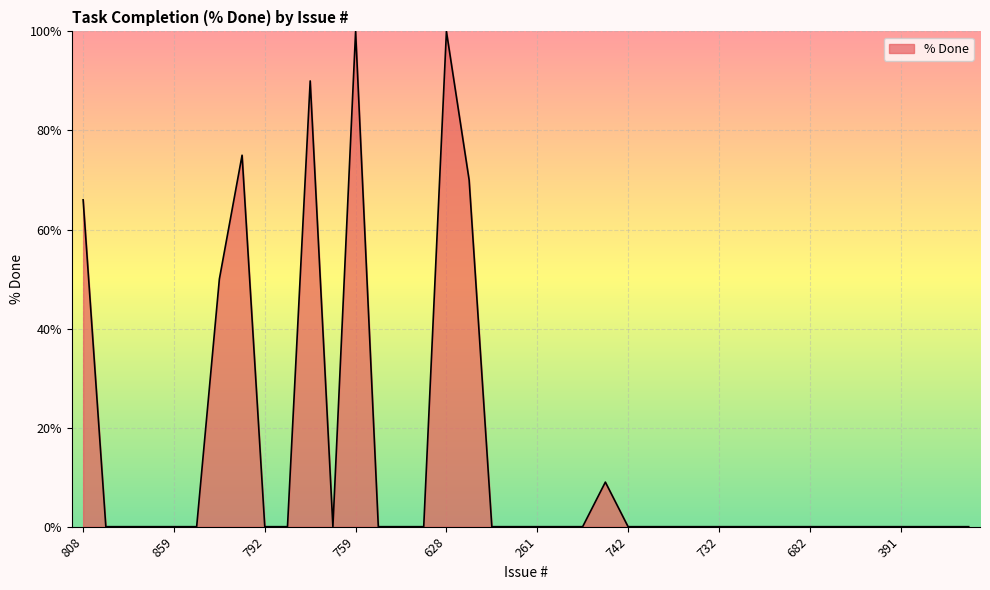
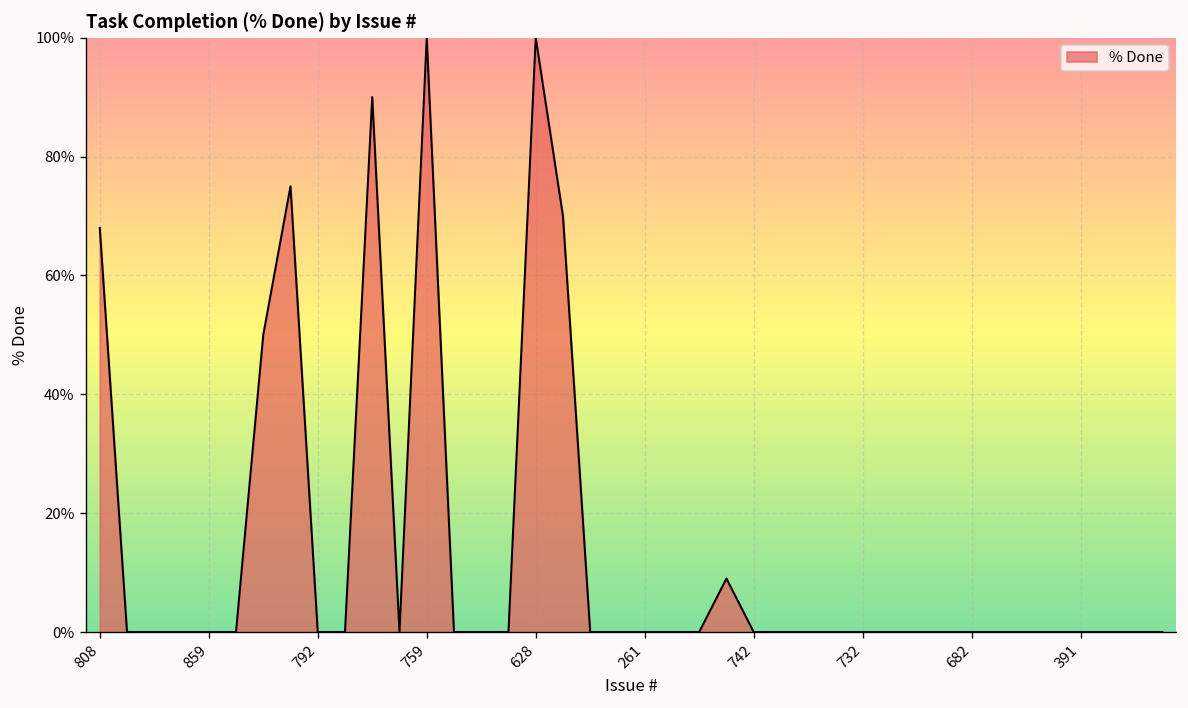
808: 66% -> 68%
